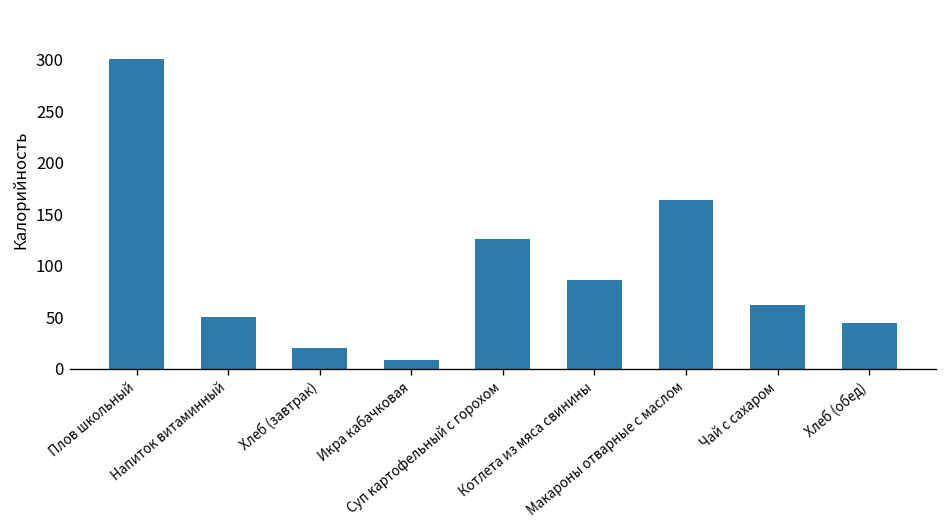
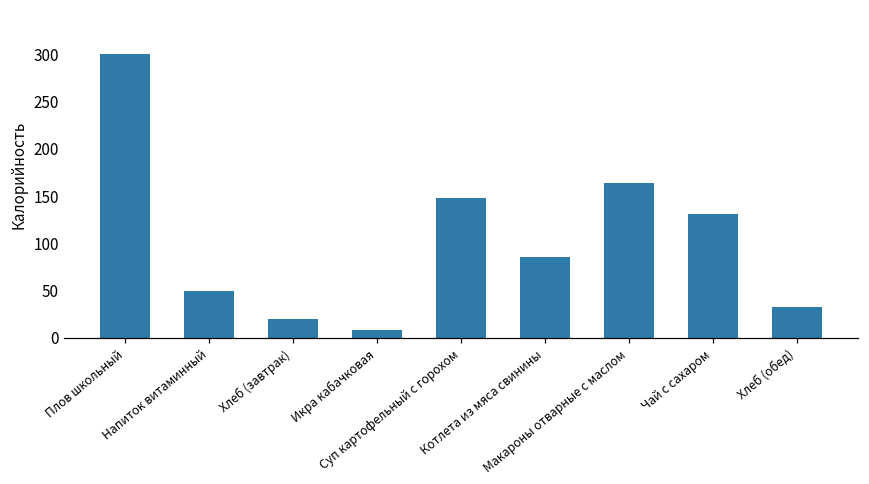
Суп картофельный с горохом: 130 -> 150
Чай с сахаром: 60 -> 130
Хлеб (обед): 40 -> 30
